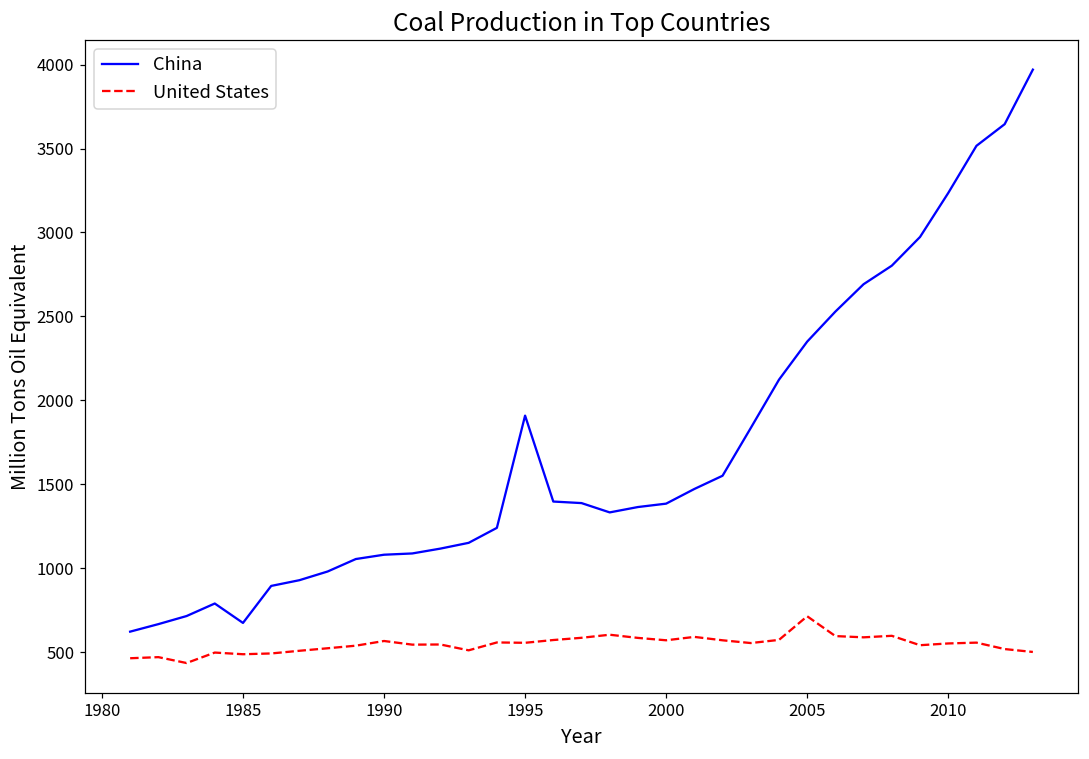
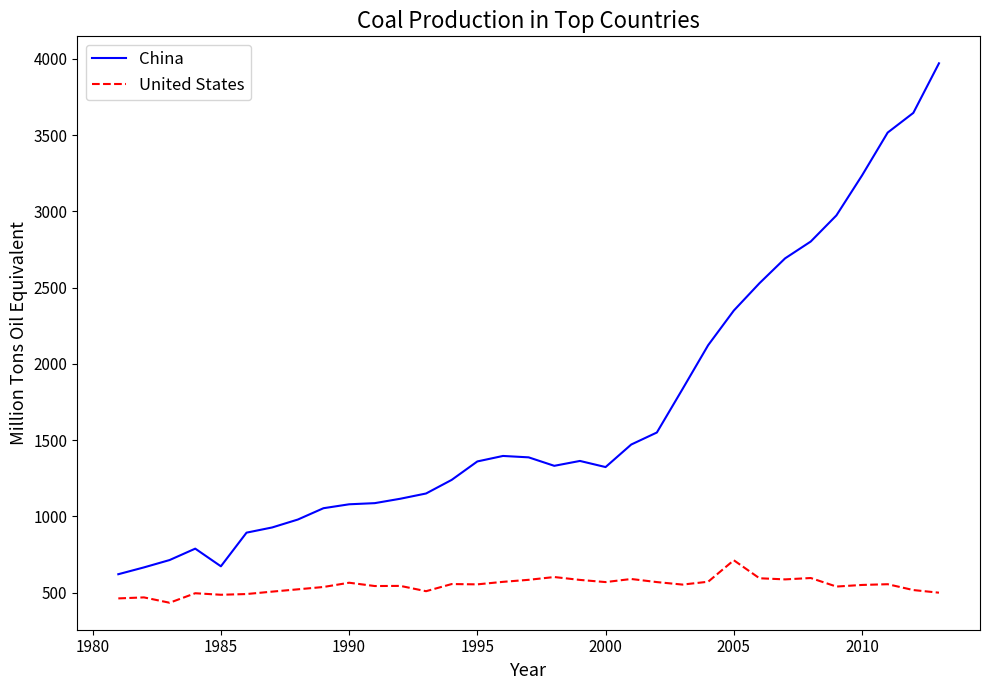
China, 1995: 1910 -> 1360
China, 2000: 1380 -> 1320
